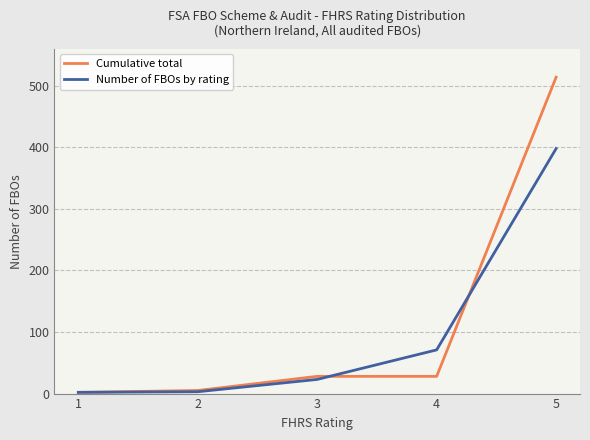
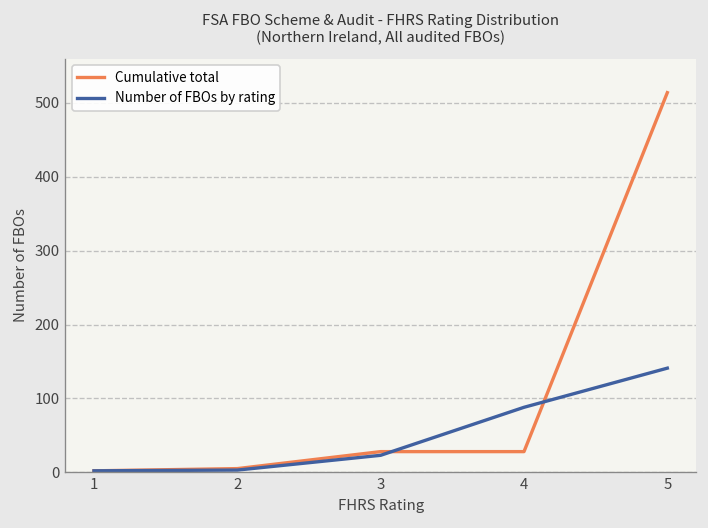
Number of FBOs by rating, 4: 70 -> 90
Number of FBOs by rating, 5: 400 -> 140
